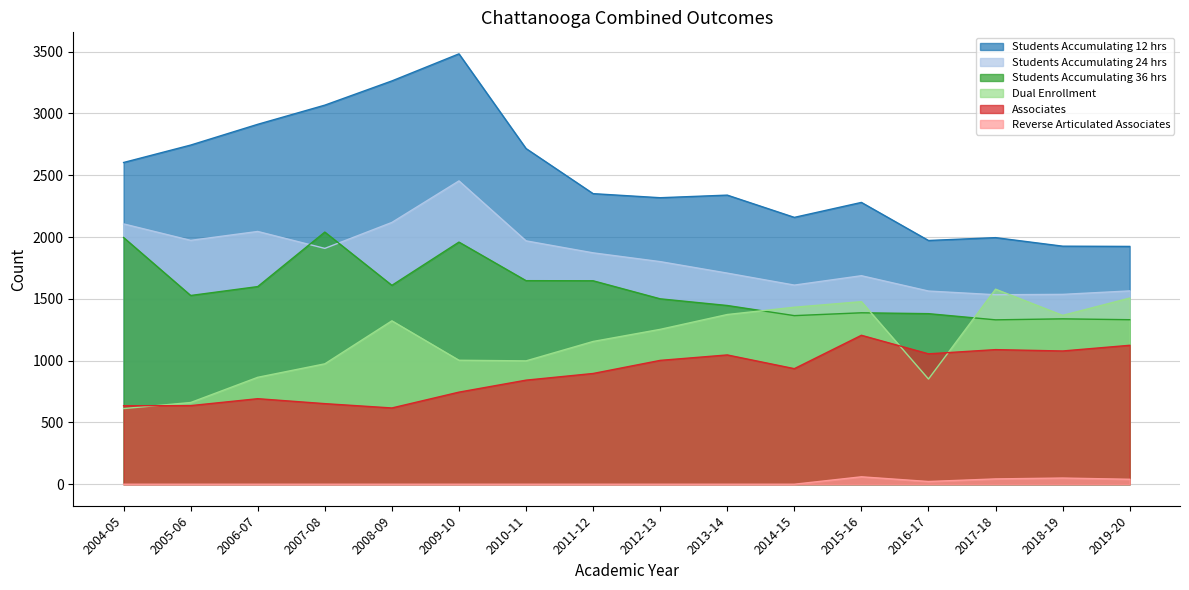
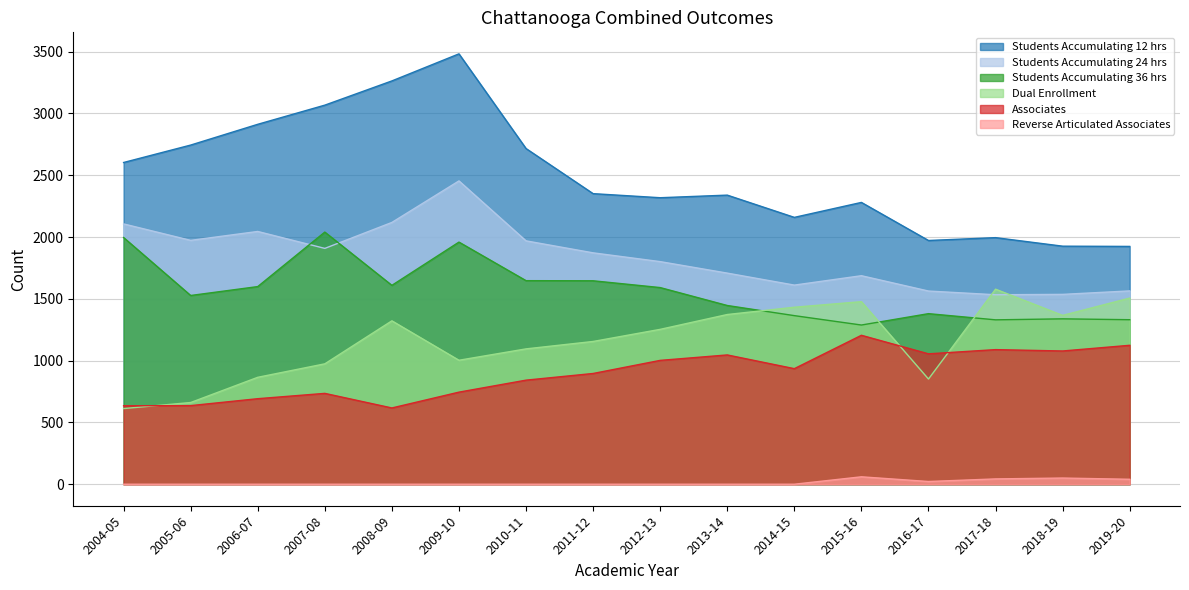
Associates, 2007-08: 650 -> 740
Dual Enrollment, 2010-11: 1000 -> 1100
Students Accumulating 36 hrs, 2012-13: 1500 -> 1590
Students Accumulating 36 hrs, 2015-16: 1390 -> 1290
